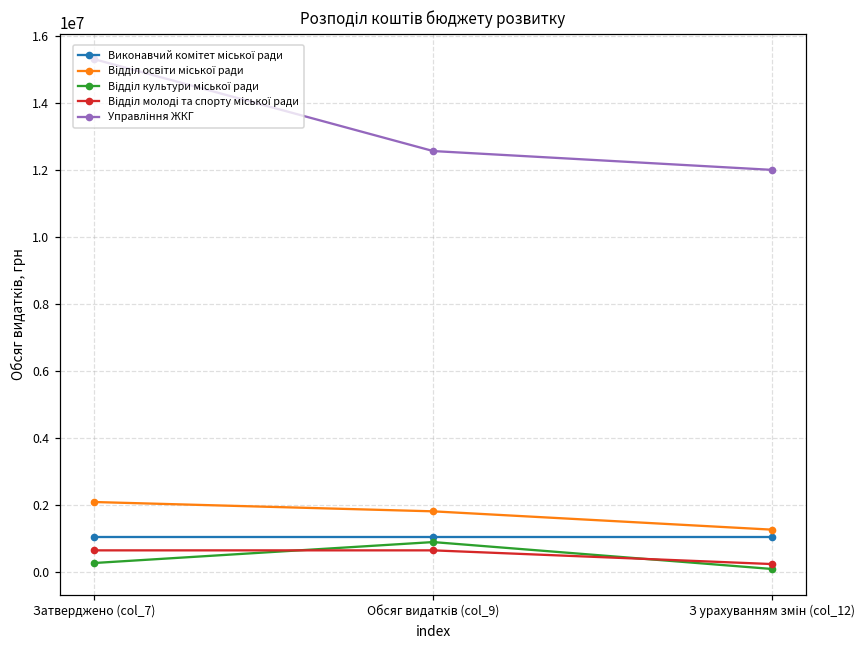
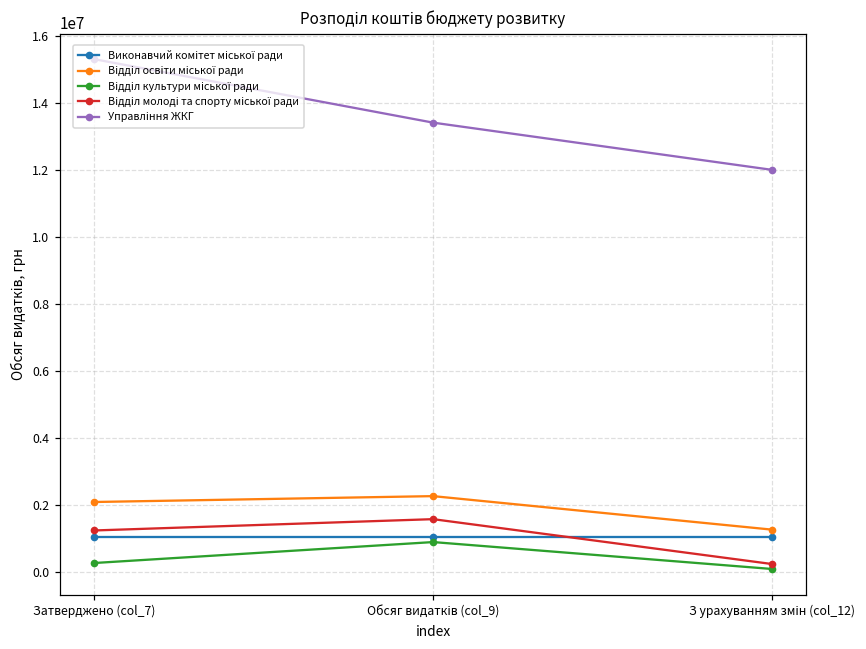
Відділ молоді та спорту міської ради, Затверджено (col_7): 600000 -> 1200000
Відділ освіти міської ради, Обсяг видатків (col_9): 1800000 -> 2300000
Відділ молоді та спорту міської ради, Обсяг видатків (col_9): 600000 -> 1600000
Управління ЖКГ, Обсяг видатків (col_9): 12600000 -> 13400000
